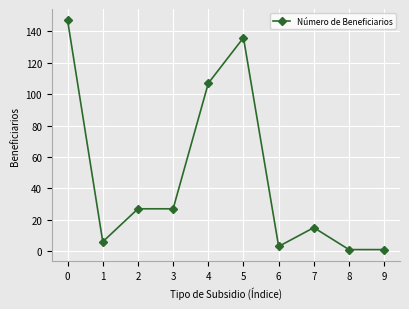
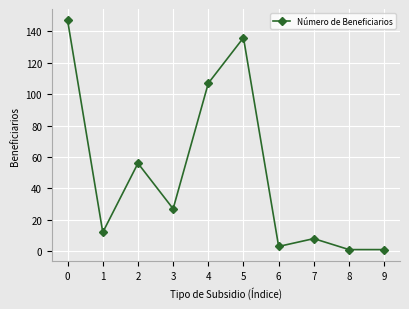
1: 6 -> 12
2: 27 -> 56
7: 15 -> 8
